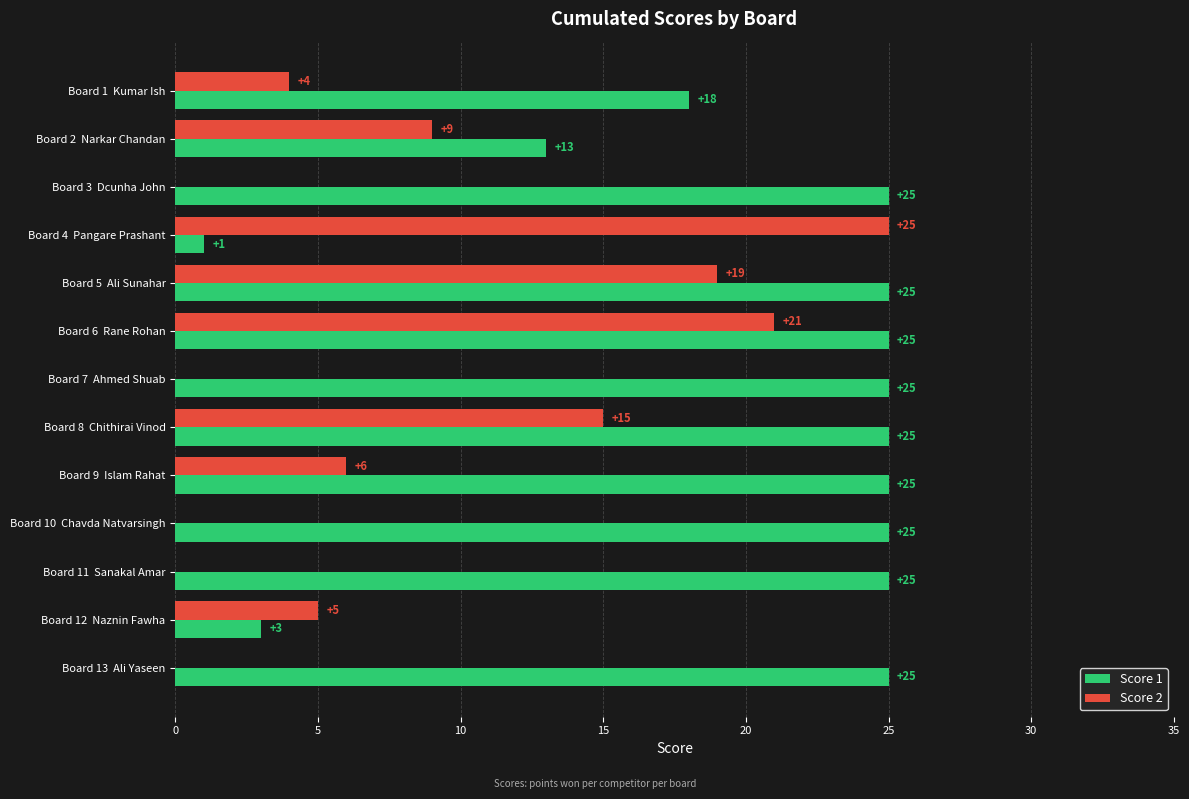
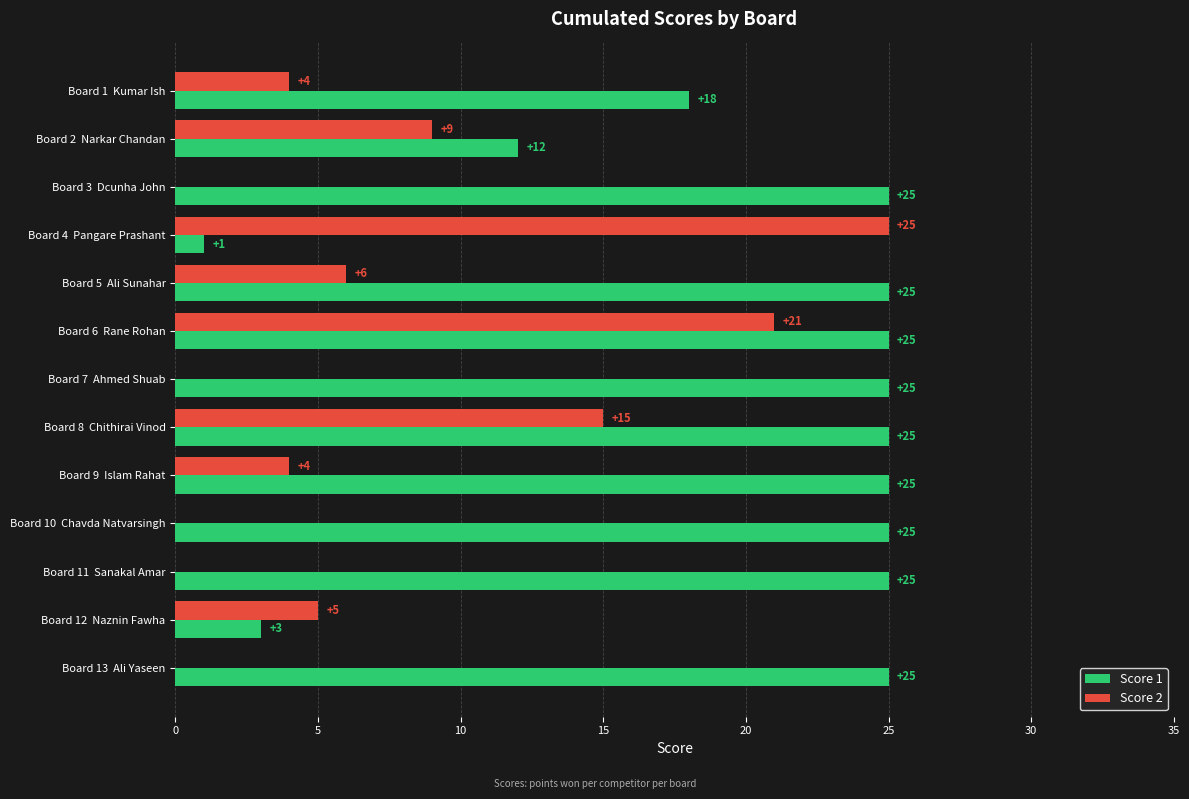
Score 1, Board 2 Narkar Chandan: +13 -> +12
Score 2, Board 5 Ali Sunahar: +19 -> +6
Score 2, Board 9 Islam Rahat: +6 -> +4
